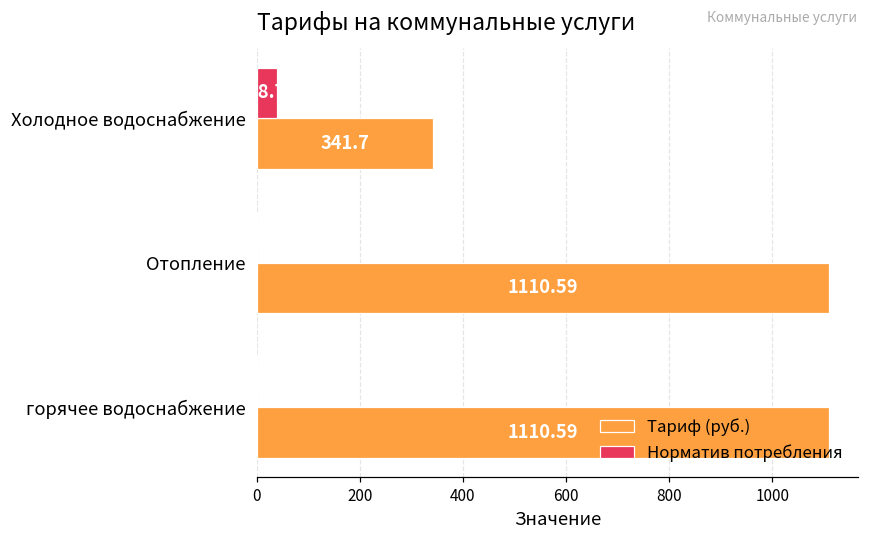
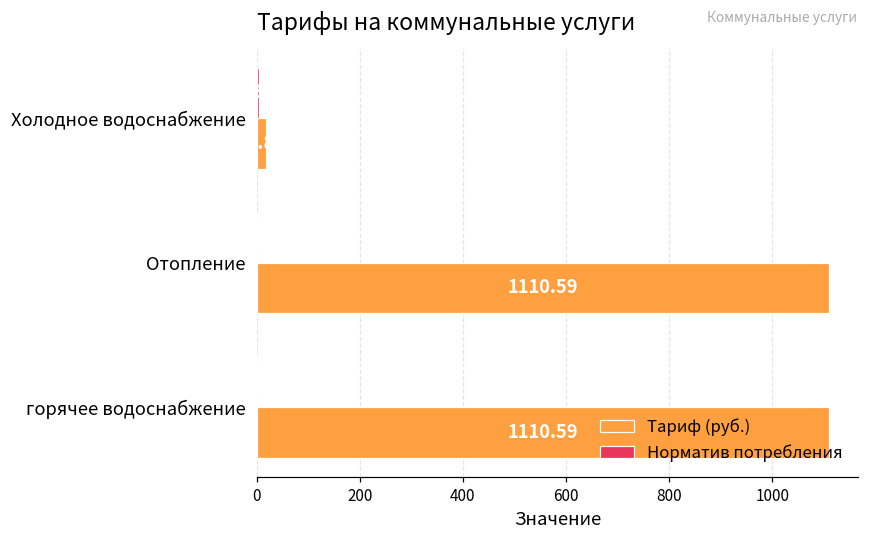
Норматив потребления, Холодное водоснабжение: 40 -> 0
Тариф (руб.), Холодное водоснабжение: 340 -> 20
